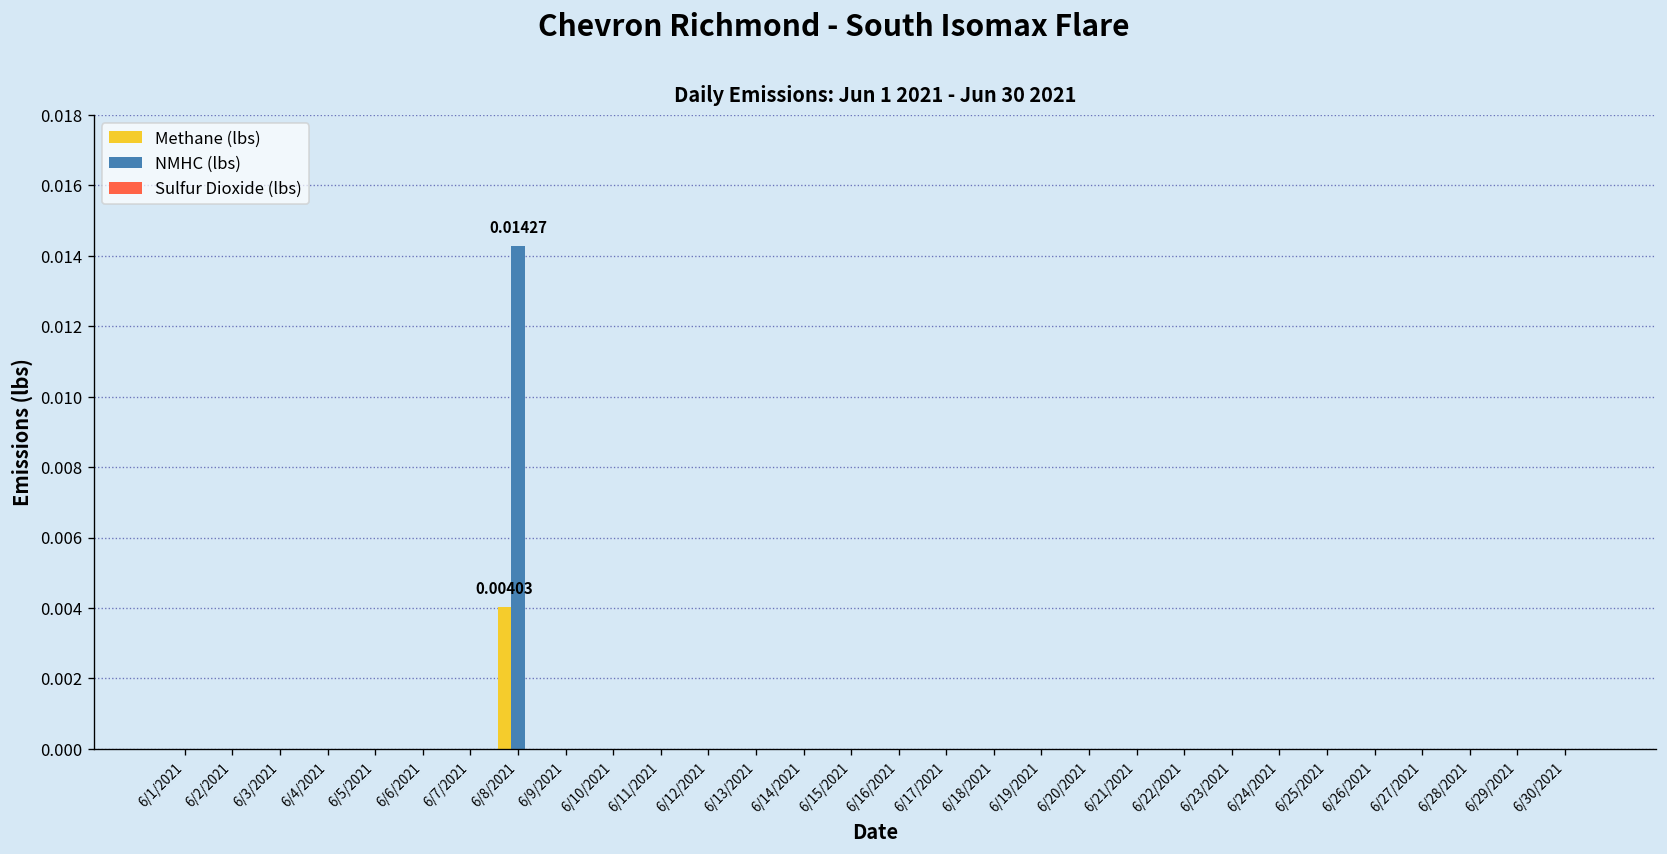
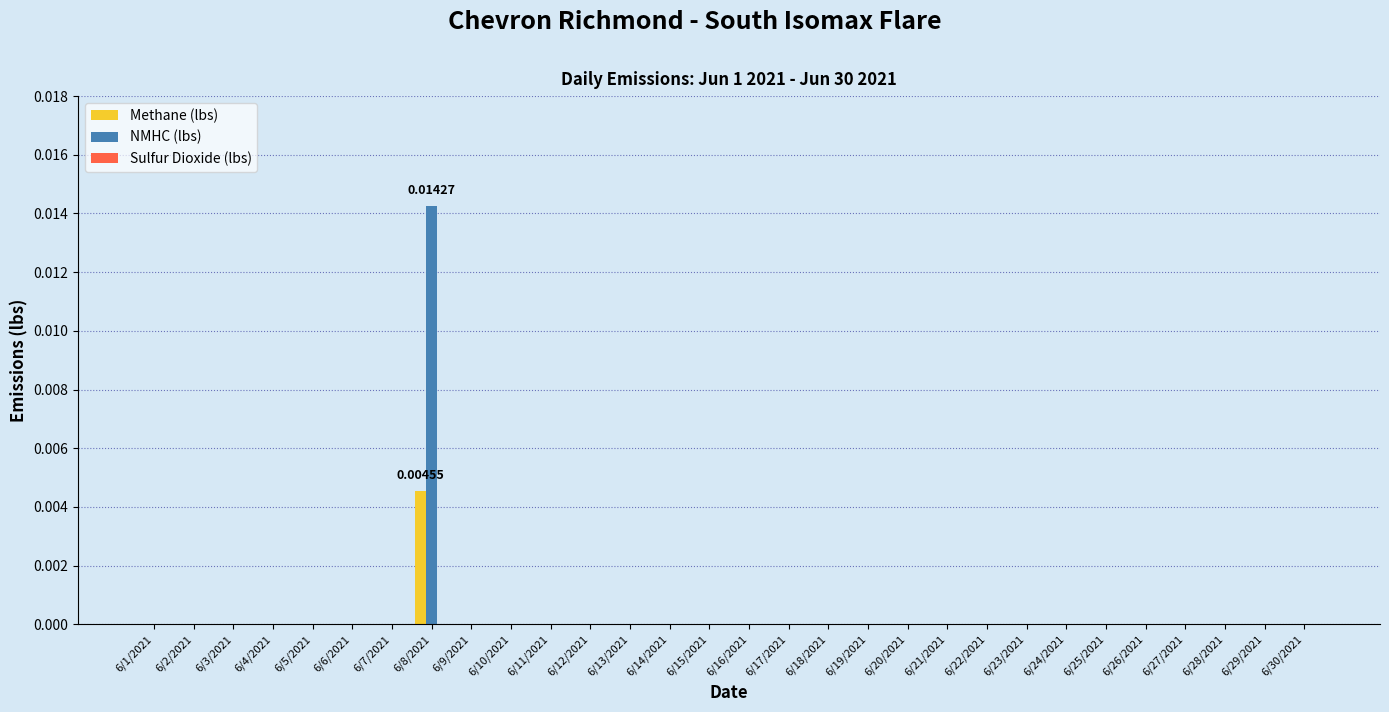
Methane (lbs), 6/8/2021: 0.00403 -> 0.00455
